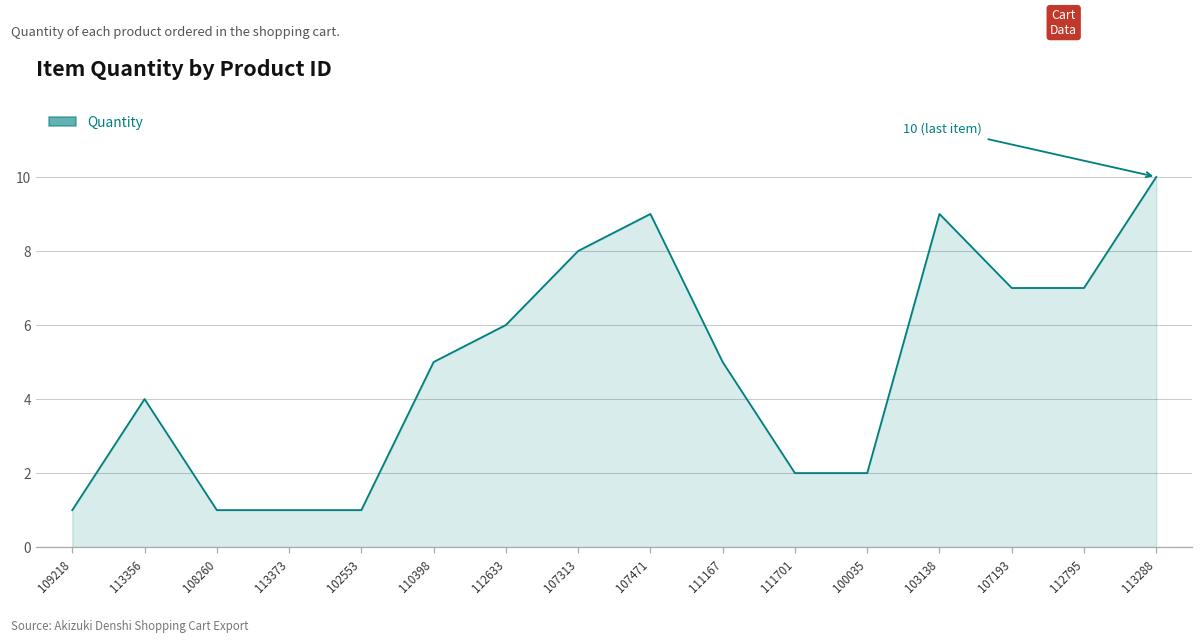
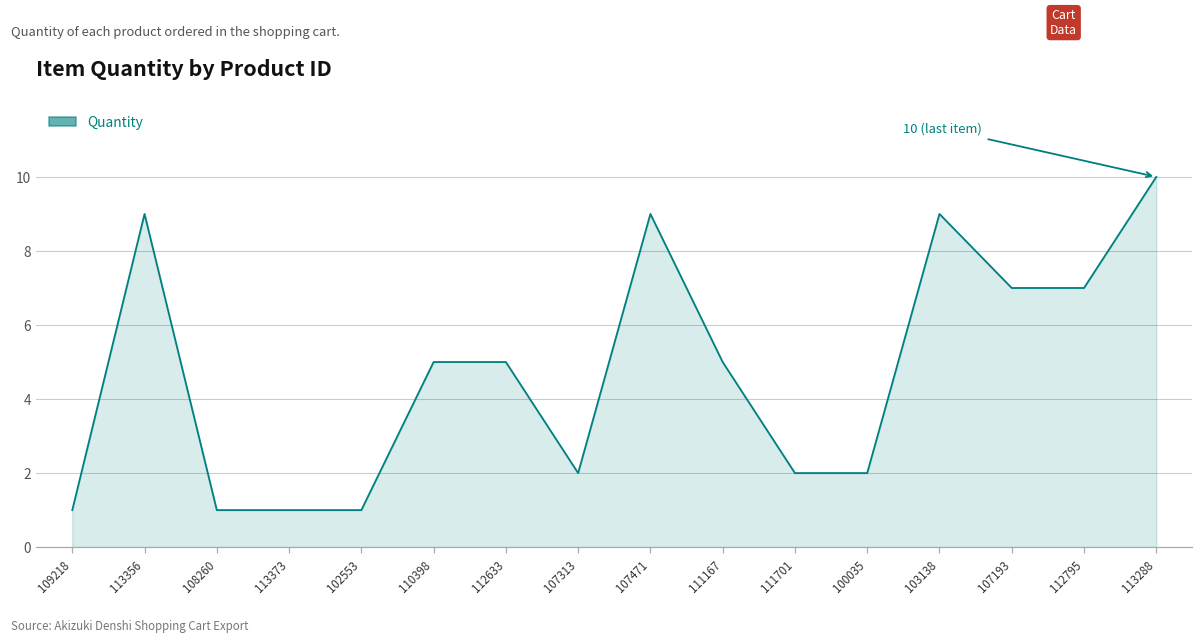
113356: 4 -> 9
112633: 6 -> 5
107313: 8 -> 2
